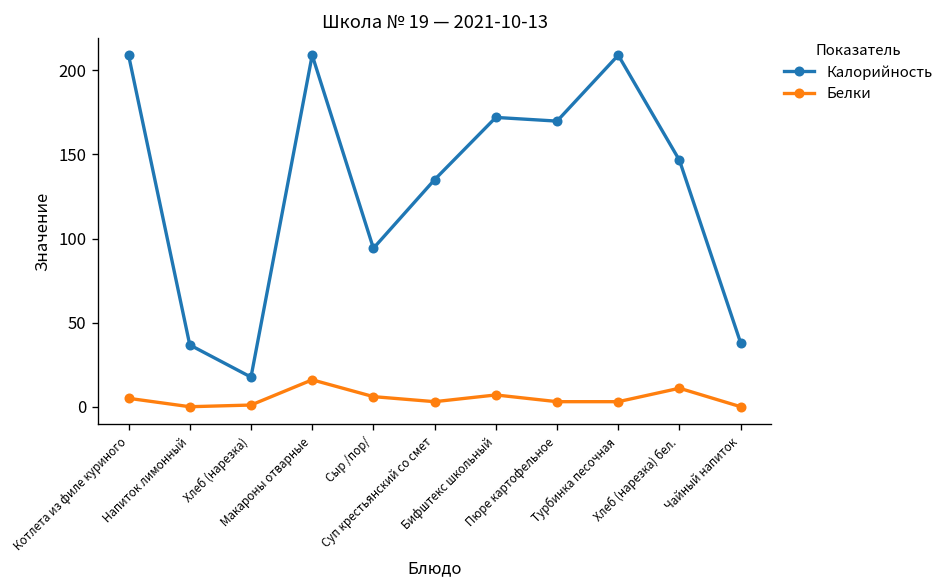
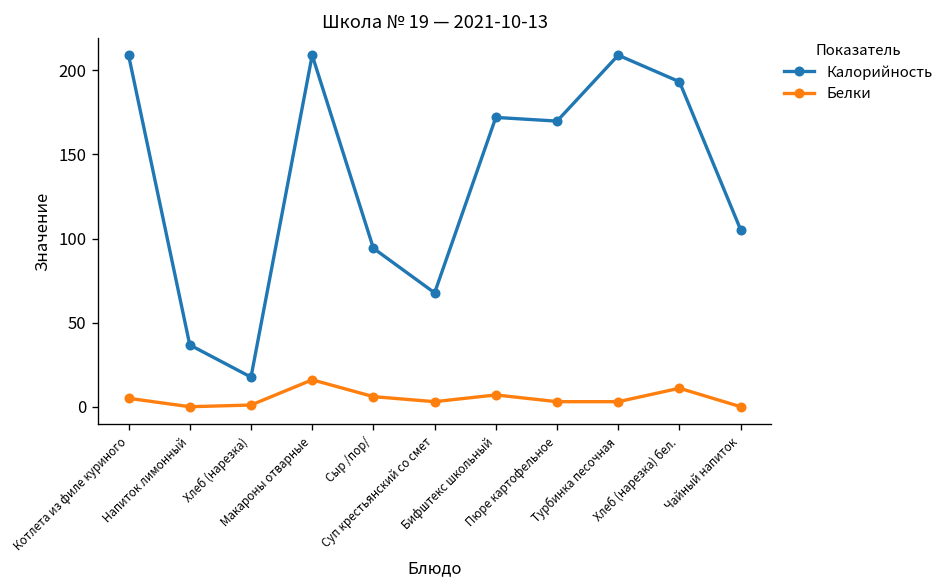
Калорийность, Суп крестьянский со смет: 135 -> 68
Калорийность, Хлеб (нарезка) бел.: 147 -> 193
Калорийность, Чайный напиток: 38 -> 105
